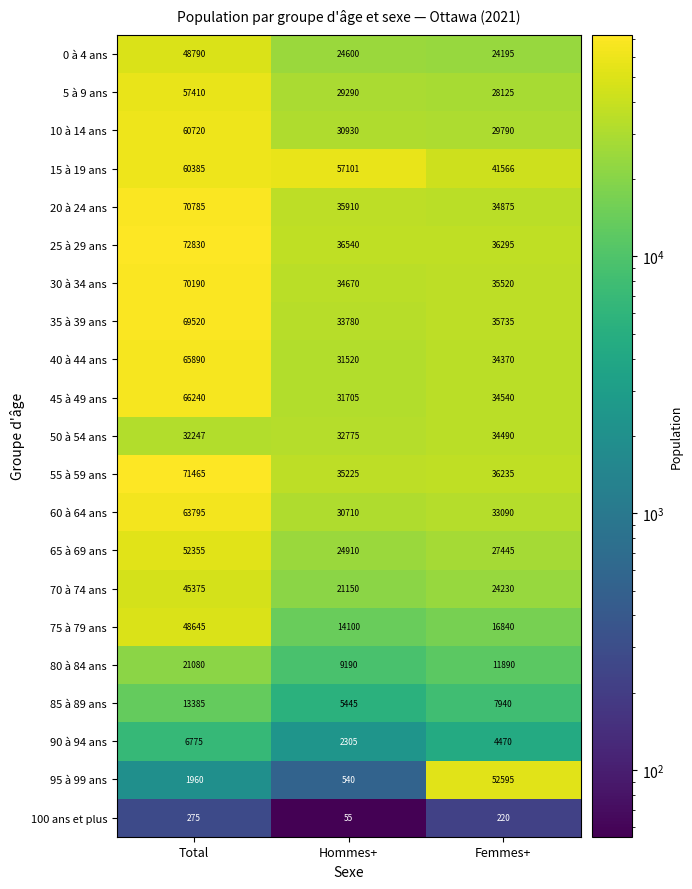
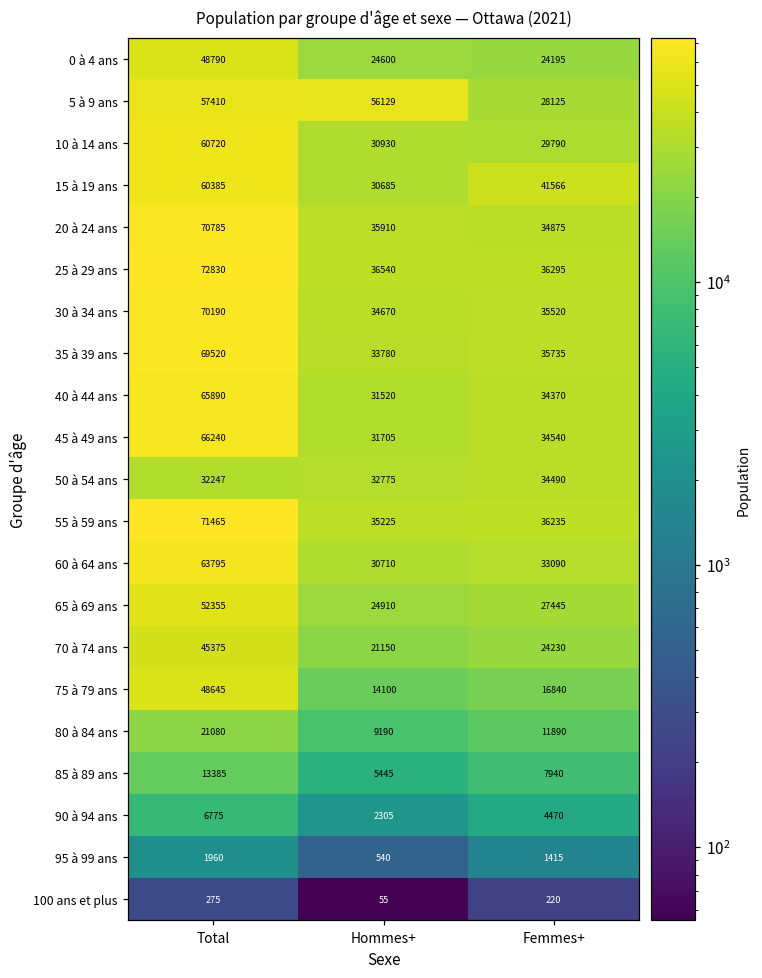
5 à 9 ans, Hommes+: 29290 -> 56129
15 à 19 ans, Hommes+: 57101 -> 30685
95 à 99 ans, Femmes+: 52595 -> 1415
